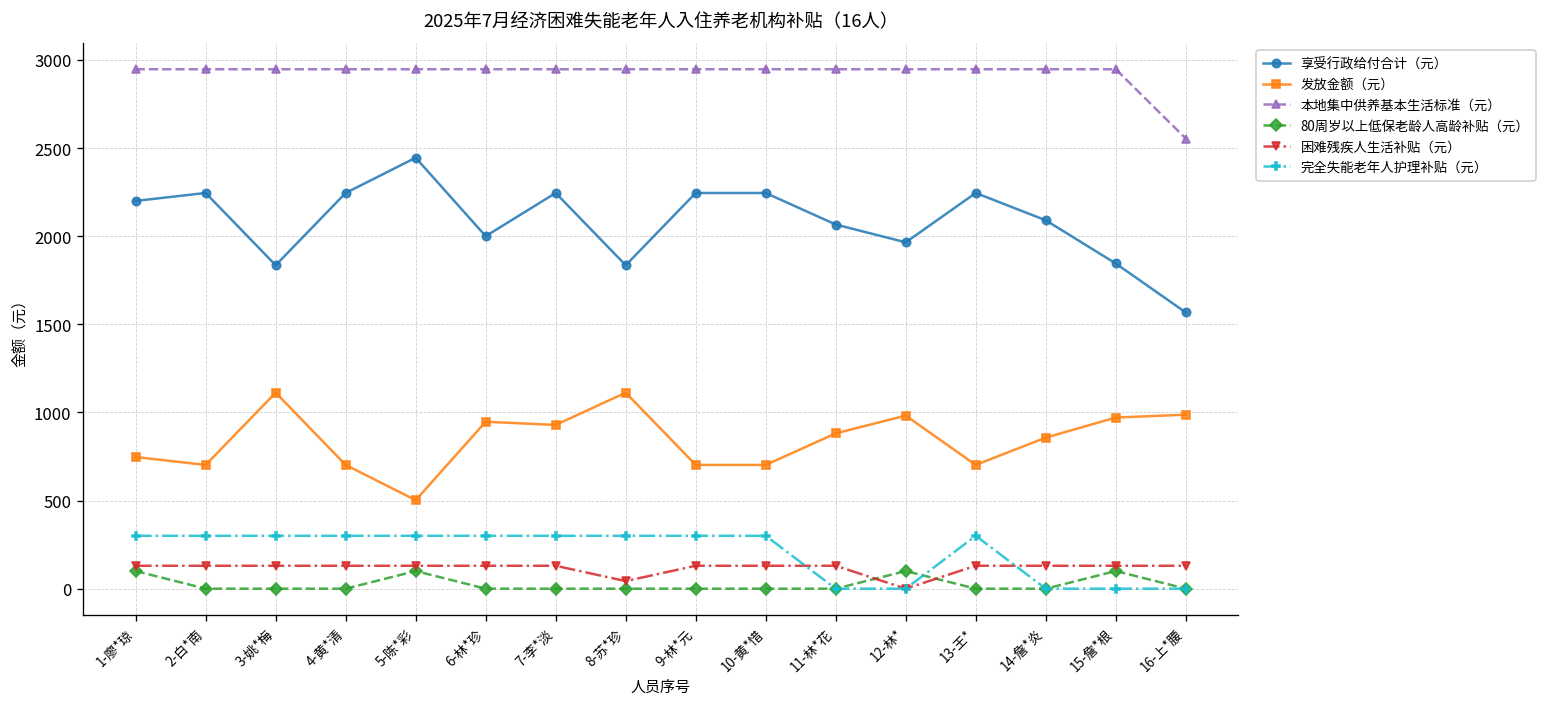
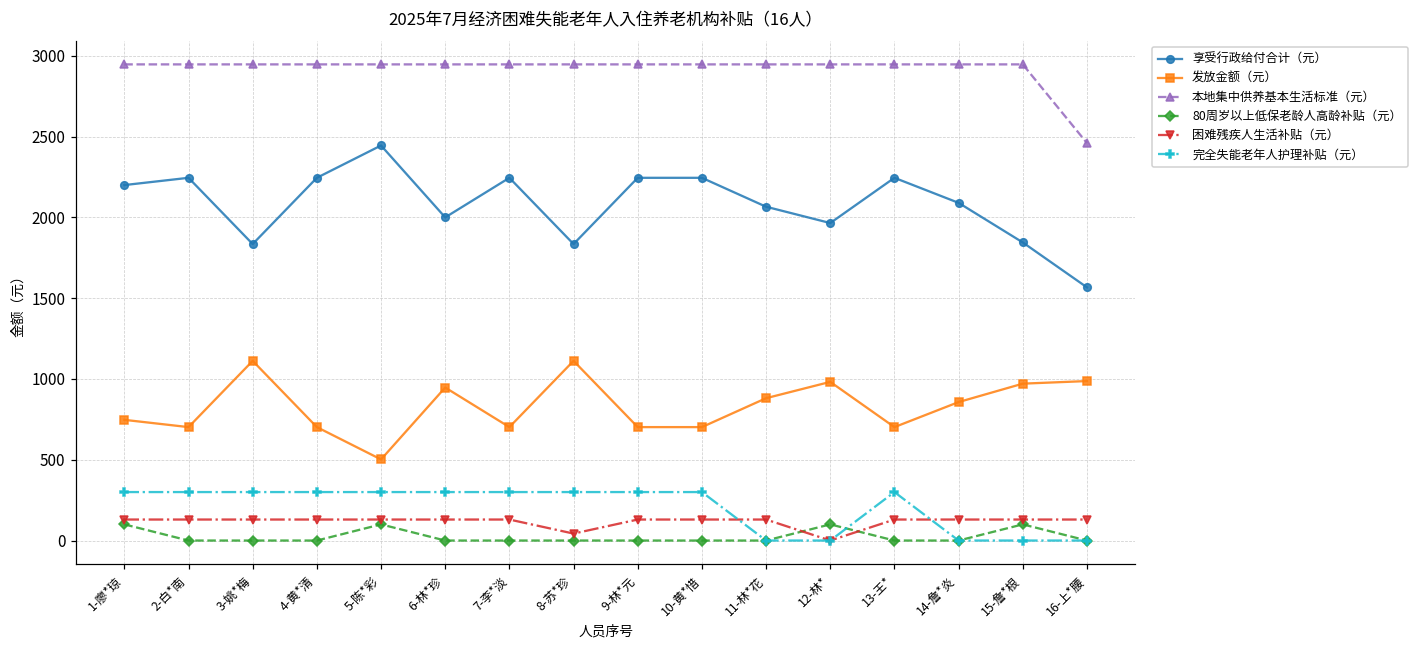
发放金额（元）, 7-李*淡: 930 -> 700
本地集中供养基本生活标准（元）, 16-上*腰: 2550 -> 2460
